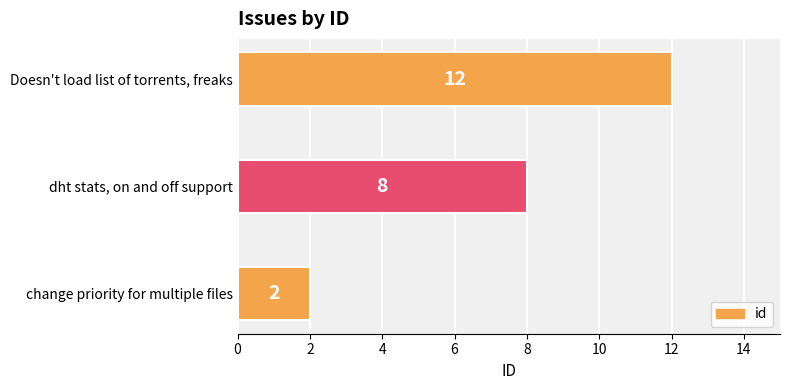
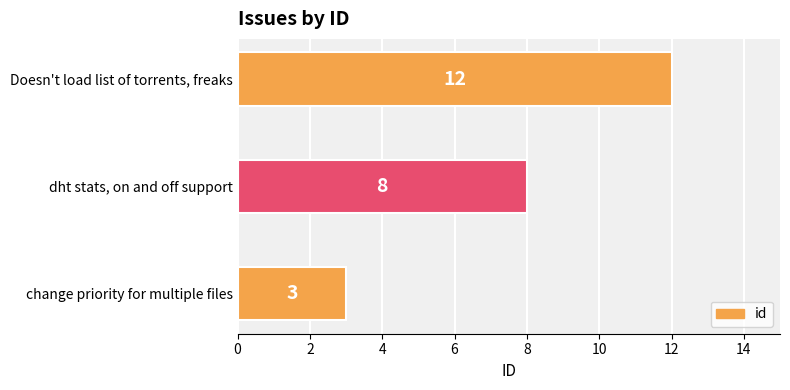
change priority for multiple files: 2 -> 3
